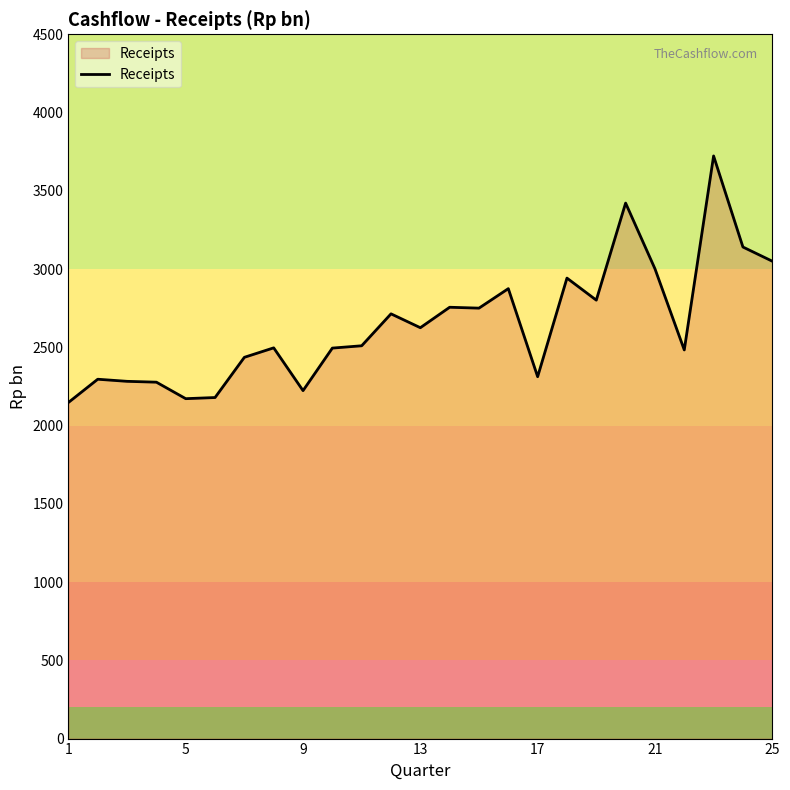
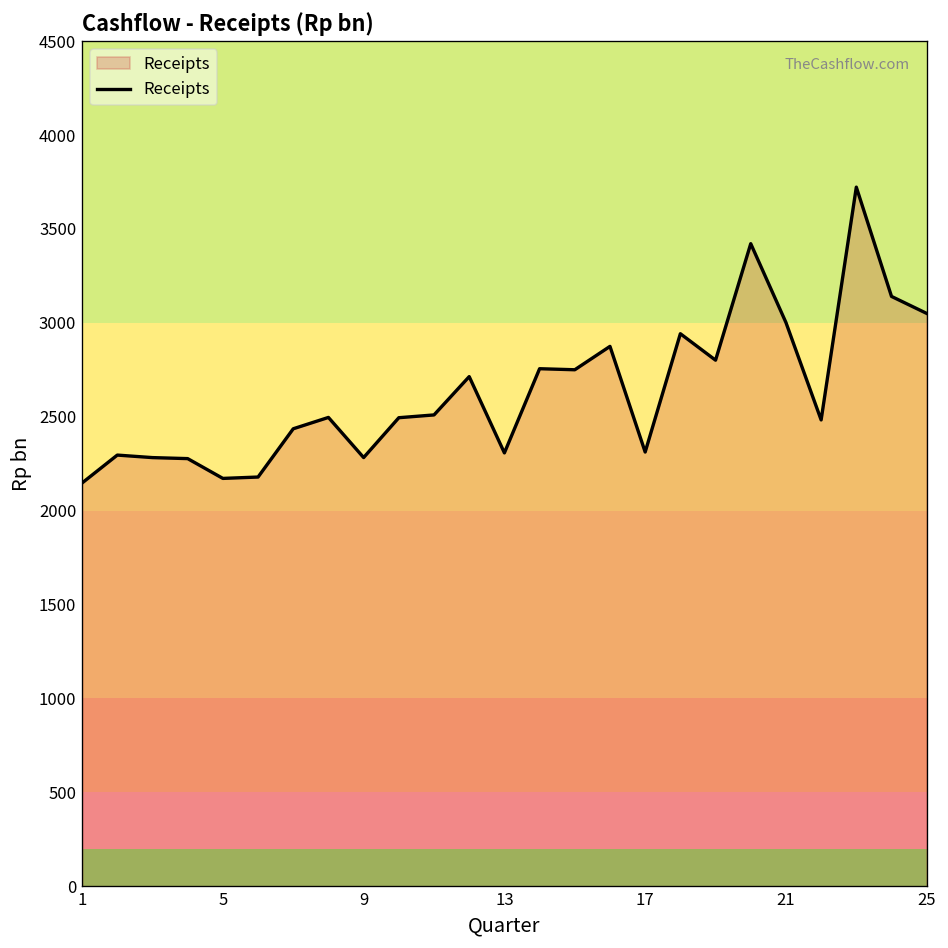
9: 2220 -> 2280
13: 2630 -> 2310
